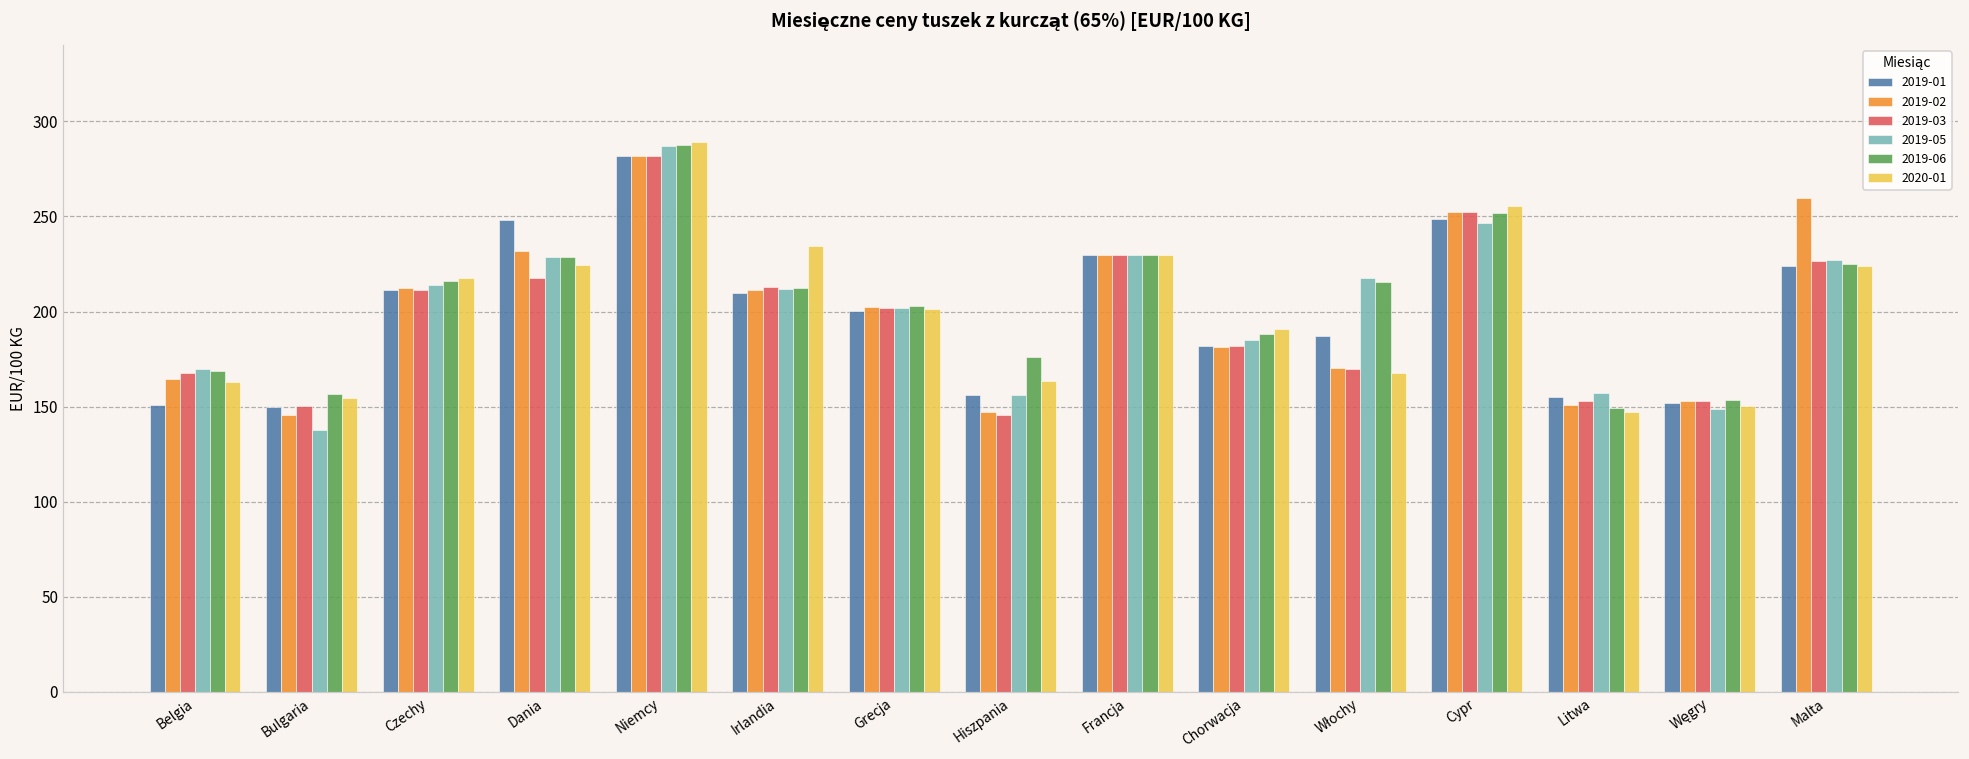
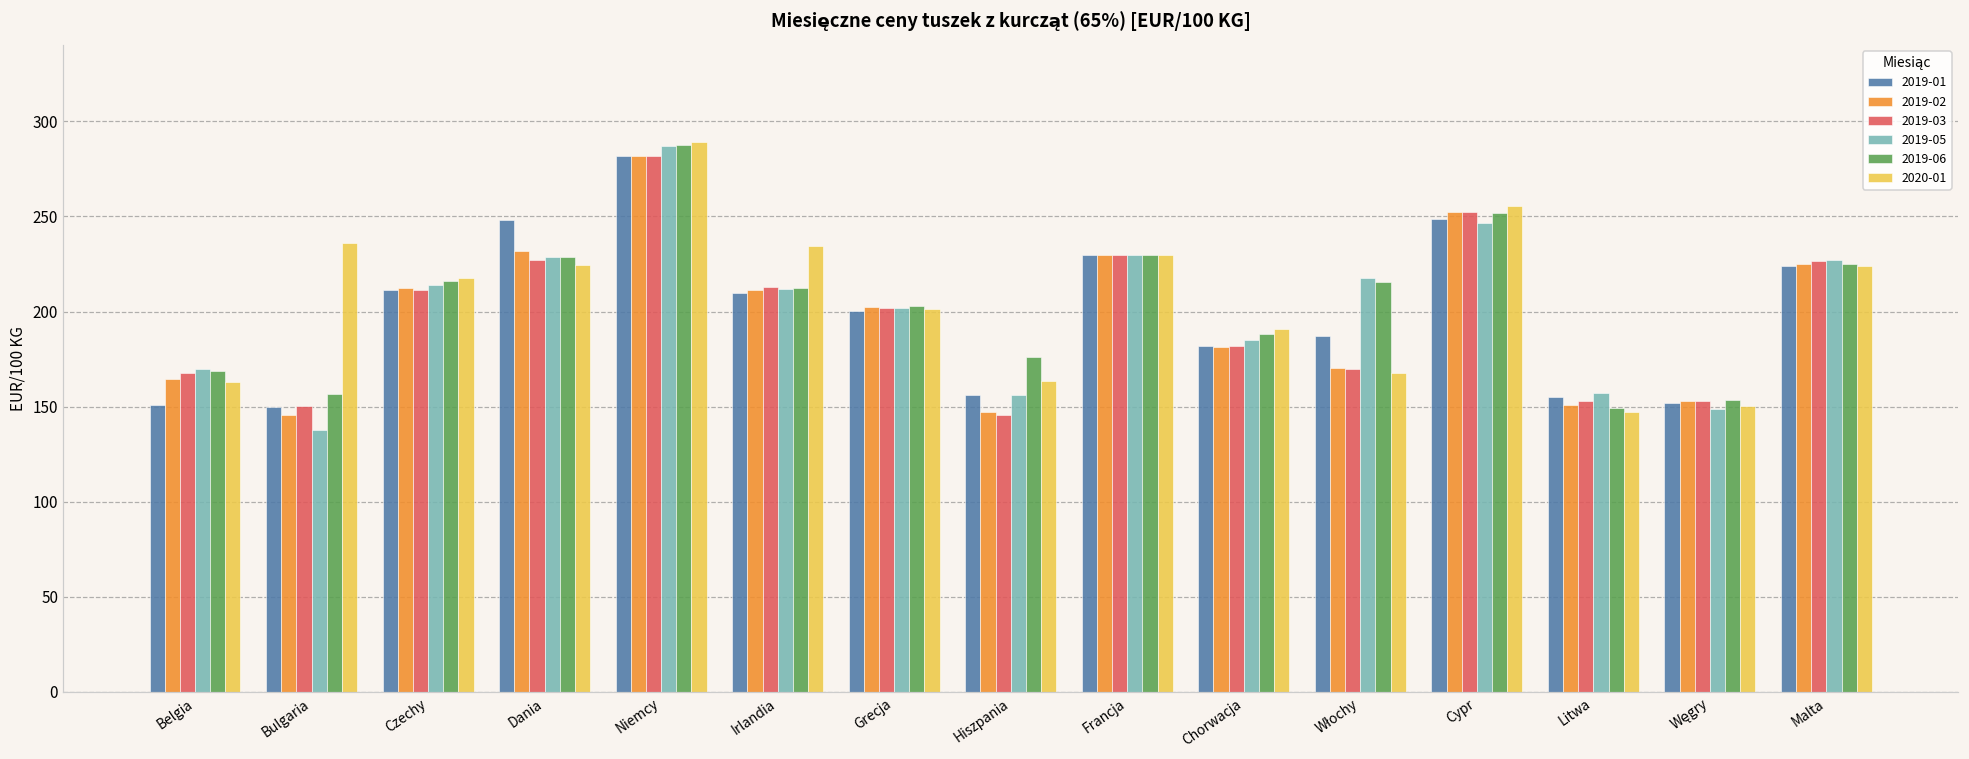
2020-01, Bulgaria: 155 -> 236
2019-03, Dania: 218 -> 227
2019-02, Malta: 260 -> 225
